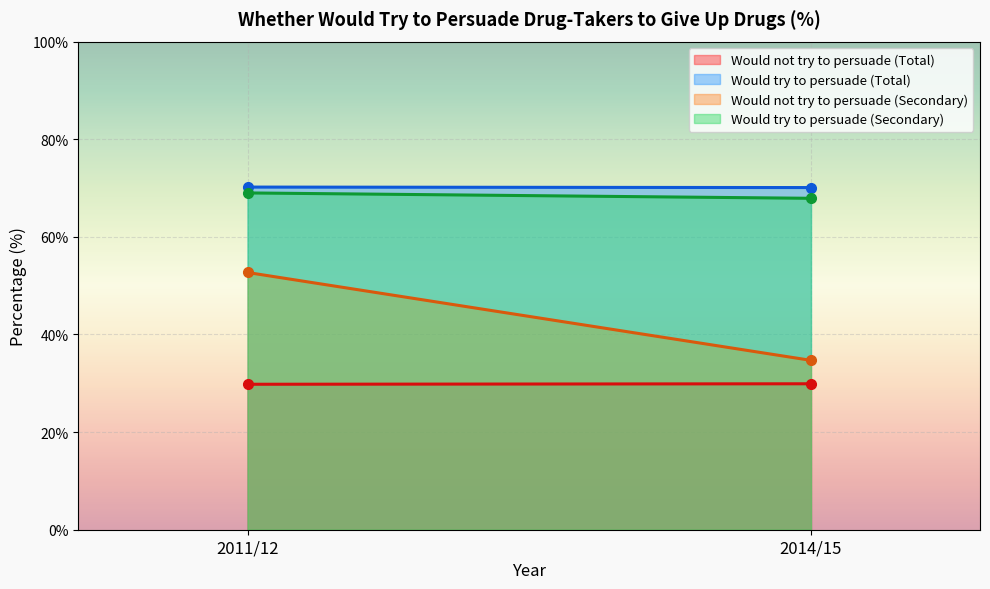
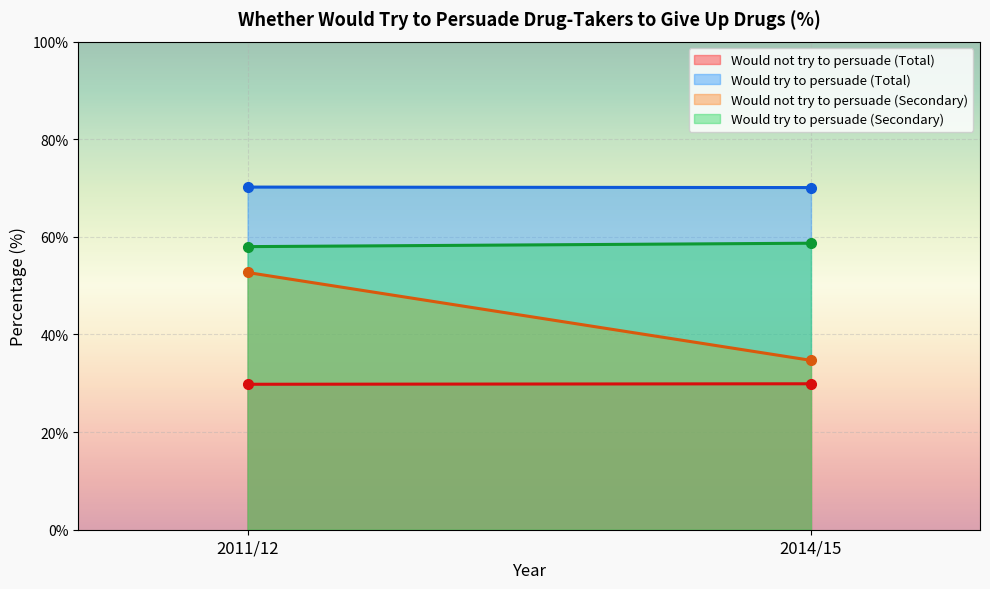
Would try to persuade (Secondary), 2011/12: 69% -> 58%
Would try to persuade (Secondary), 2014/15: 68% -> 59%
